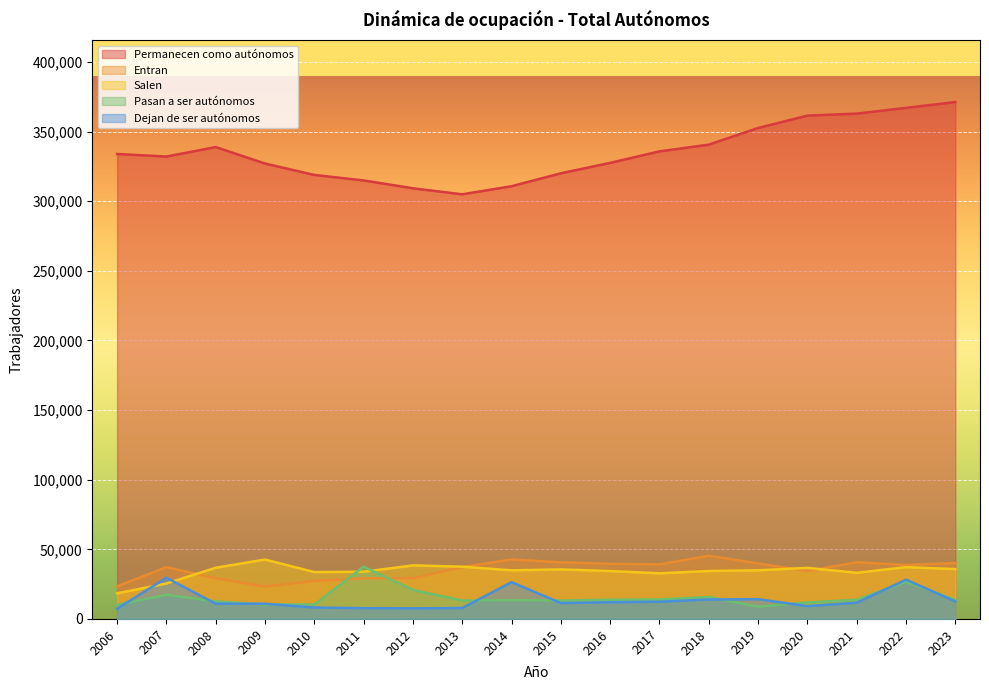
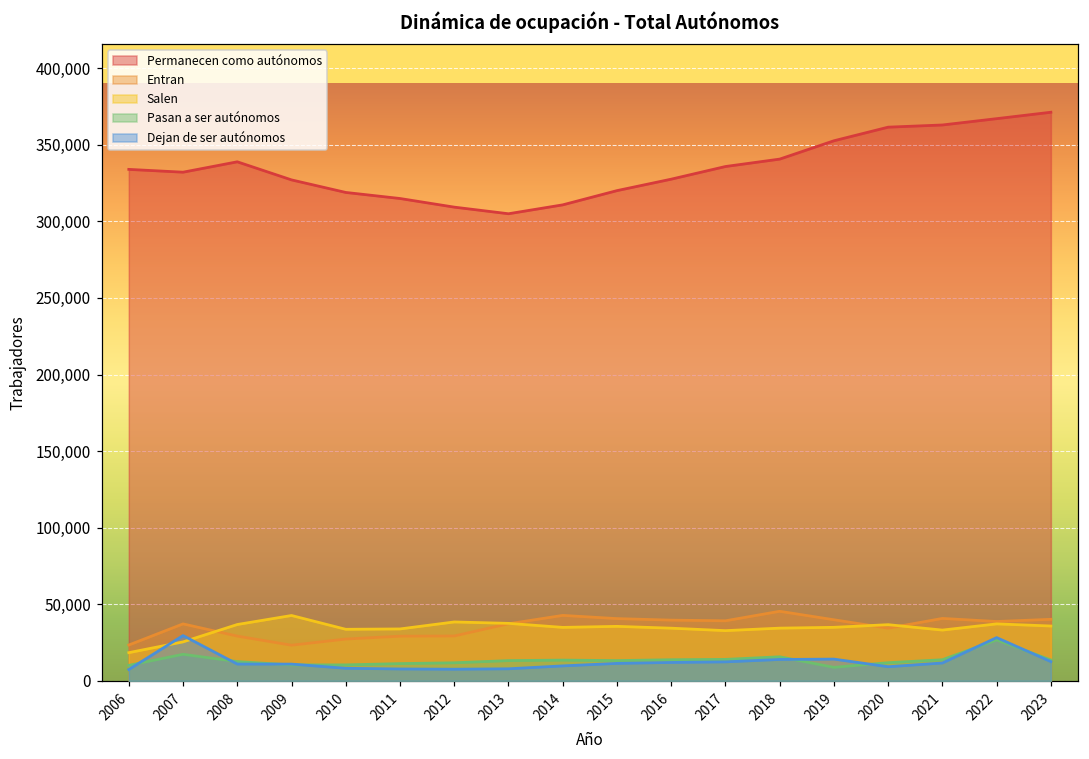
Pasan a ser autónomos, 2011: 38,000 -> 11,000
Pasan a ser autónomos, 2012: 21,000 -> 12,000
Dejan de ser autónomos, 2014: 26,000 -> 10,000
